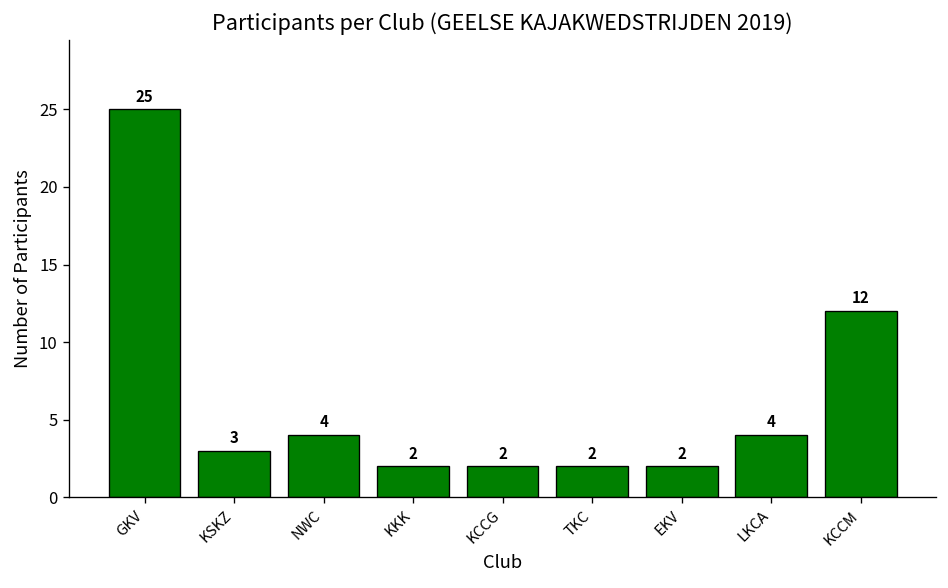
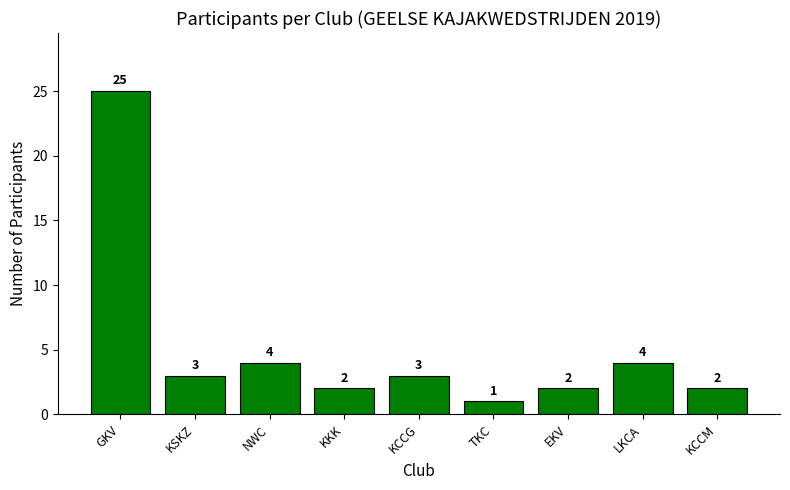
KCCG: 2 -> 3
TKC: 2 -> 1
KCCM: 12 -> 2
